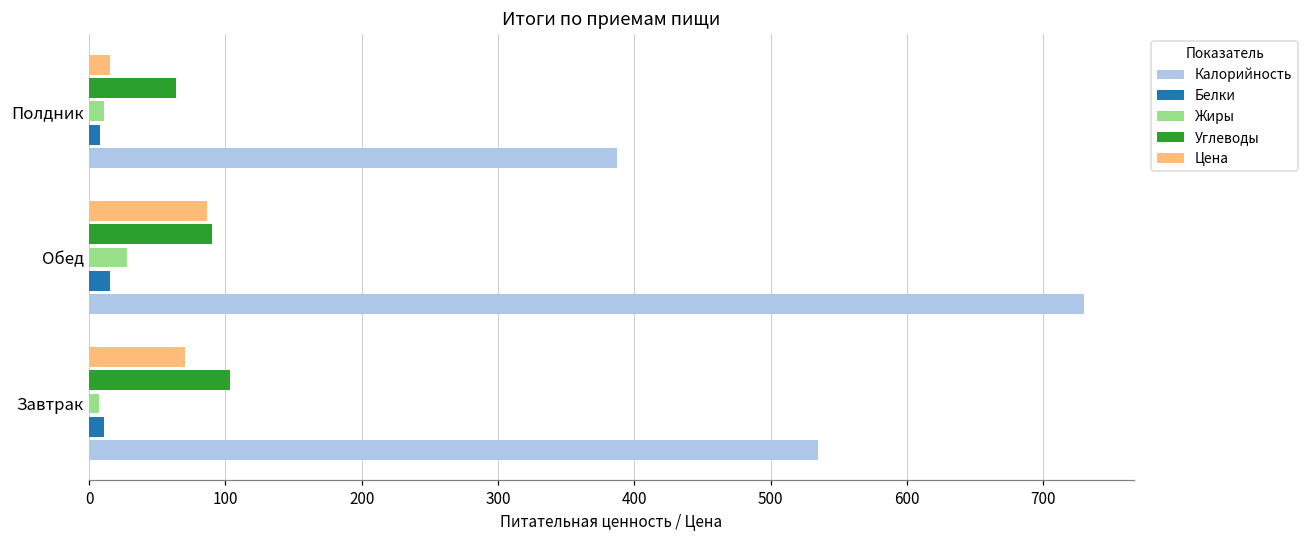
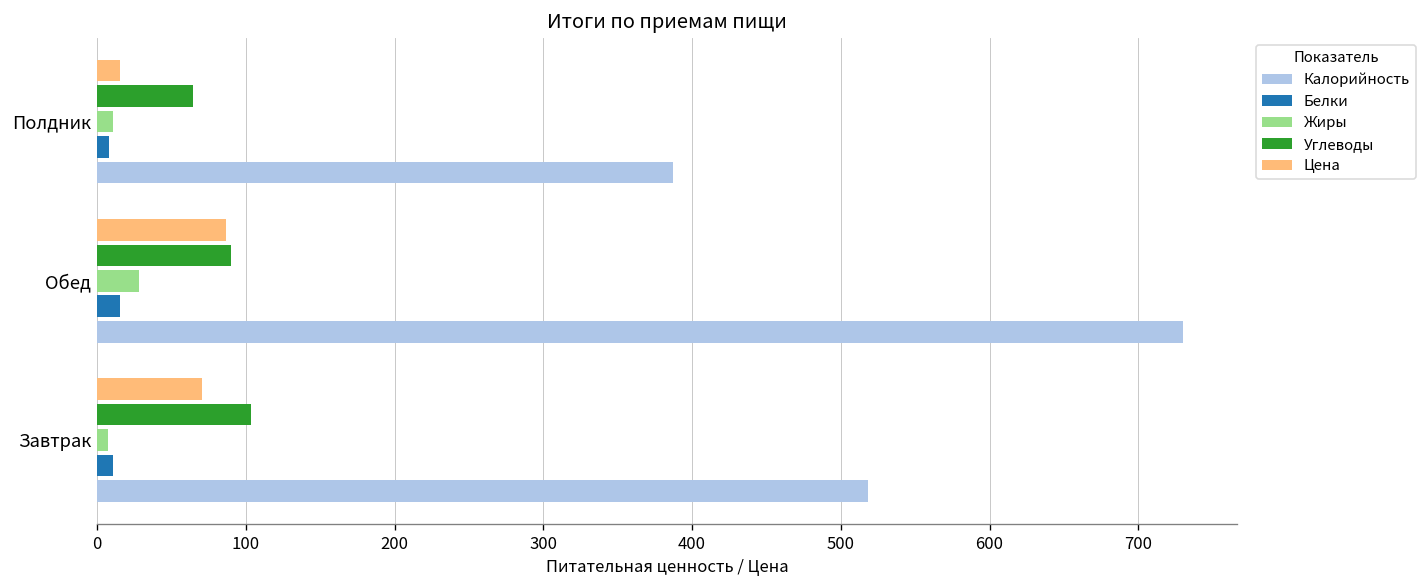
Калорийность, Завтрак: 534 -> 518
